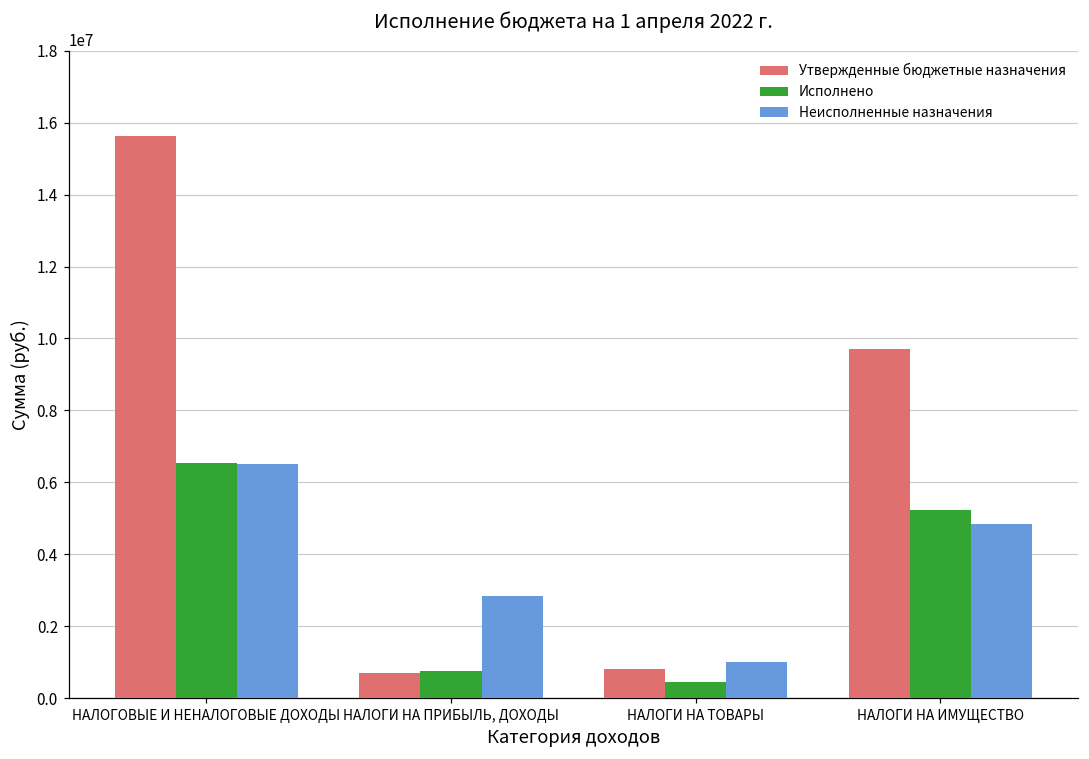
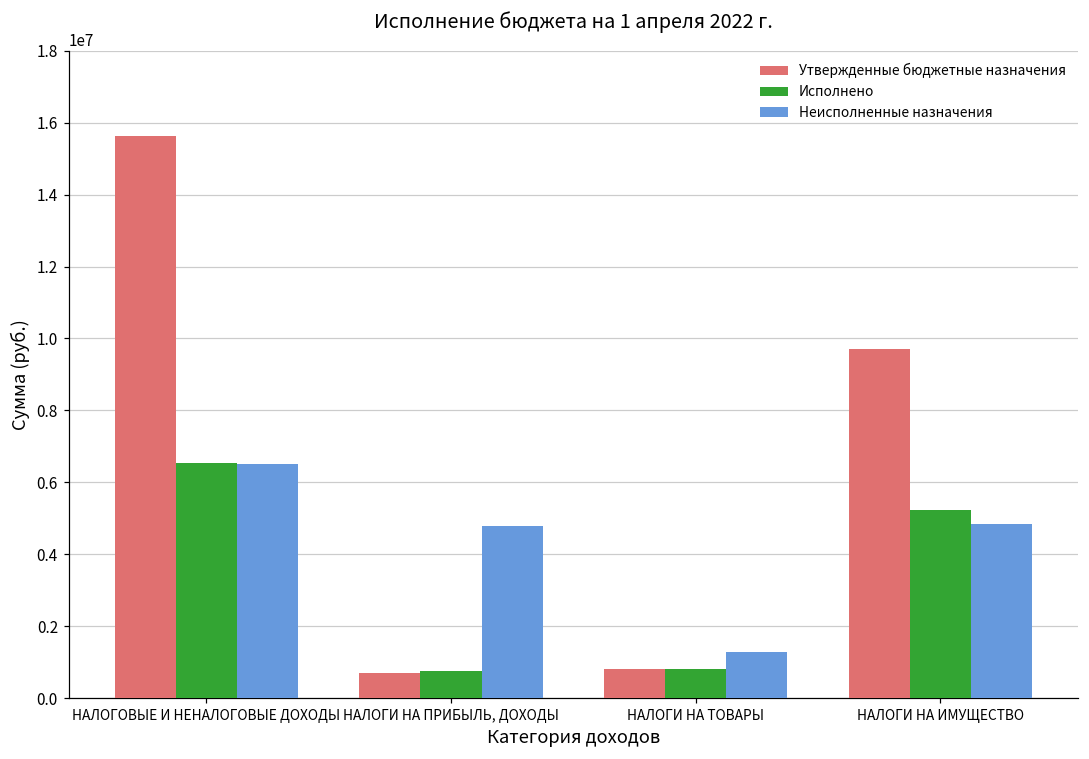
Неисполненные назначения, НАЛОГИ НА ПРИБЫЛЬ, ДОХОДЫ: 2800000 -> 4800000
Исполнено, НАЛОГИ НА ТОВАРЫ: 500000 -> 800000
Неисполненные назначения, НАЛОГИ НА ТОВАРЫ: 1000000 -> 1300000
